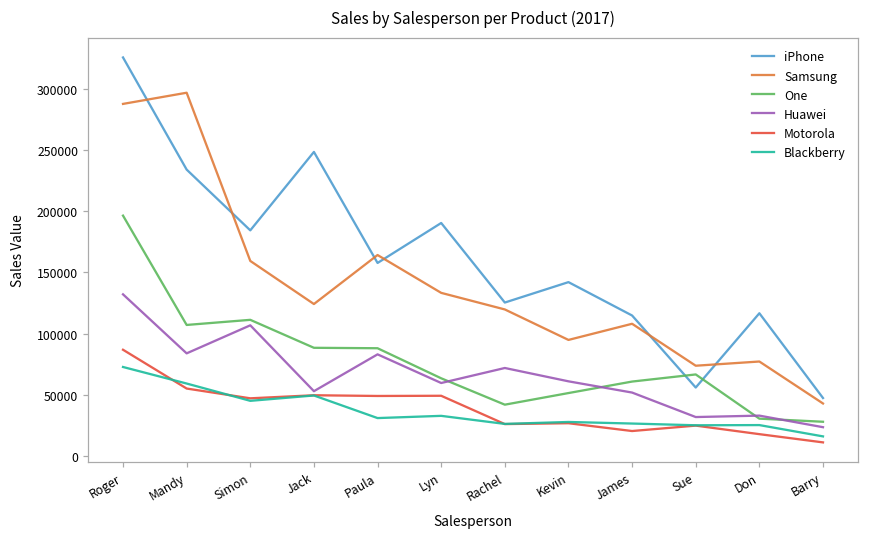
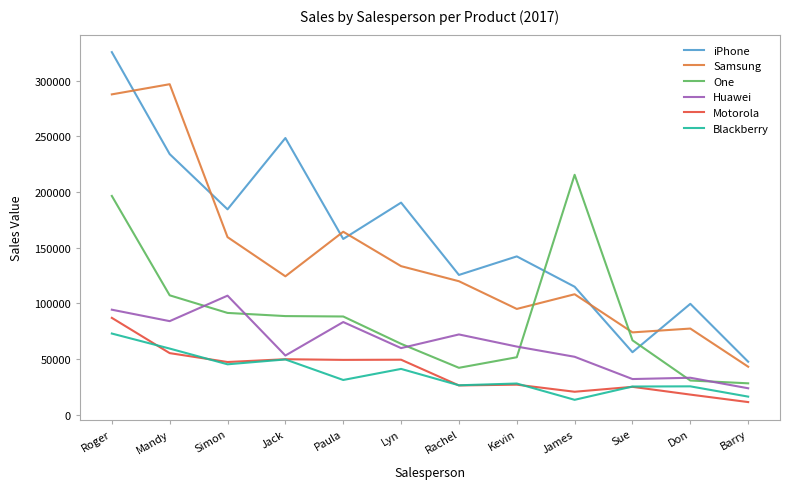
Huawei, Roger: 132000 -> 94000
One, Simon: 111000 -> 91000
Blackberry, Lyn: 33000 -> 41000
One, James: 61000 -> 215000
Blackberry, James: 27000 -> 13000
iPhone, Don: 117000 -> 99000
